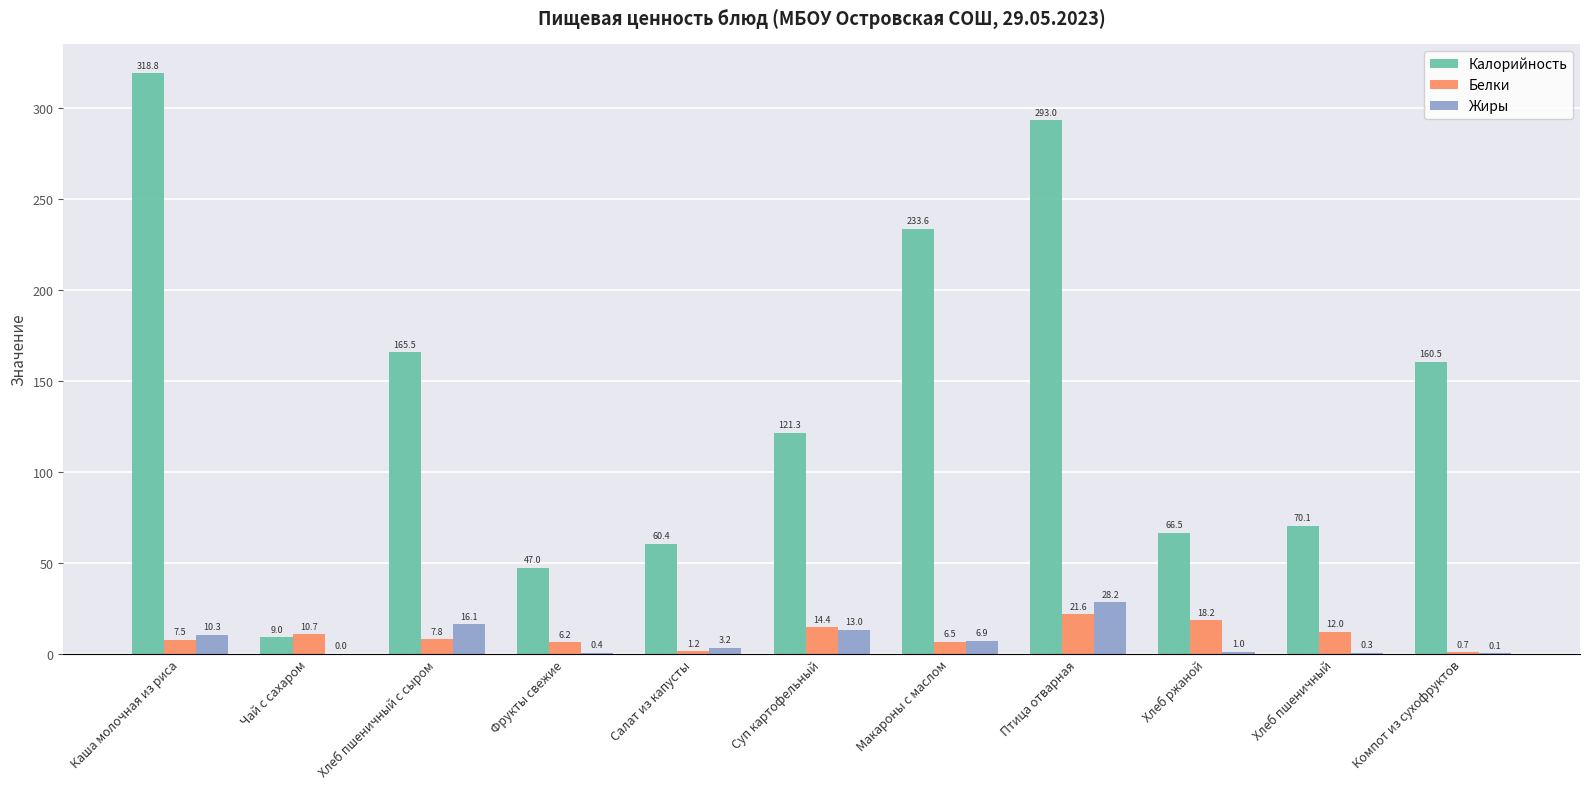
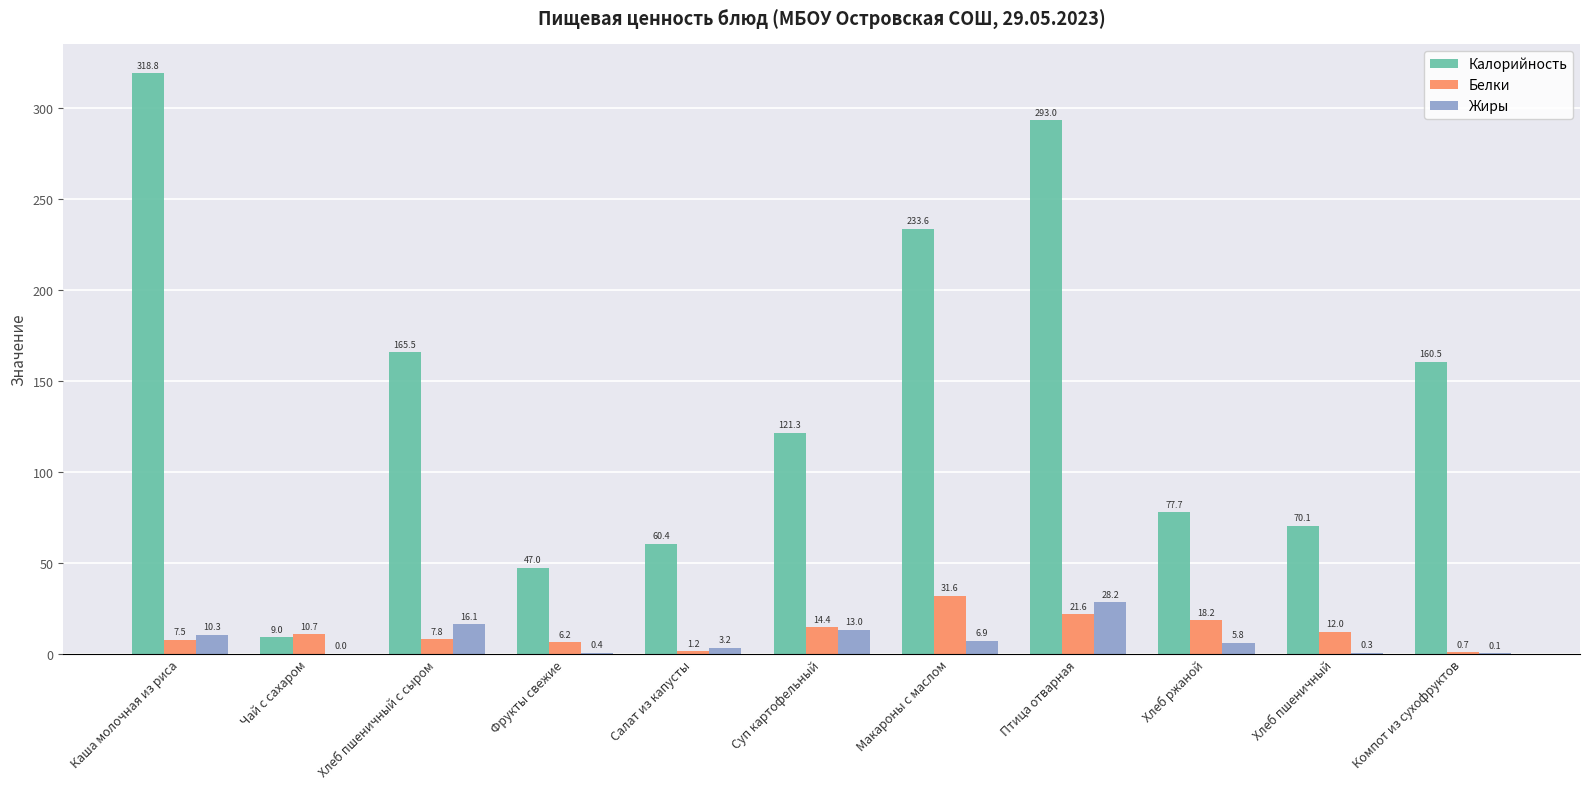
Белки, Макароны с маслом: 6.5 -> 31.6
Калорийность, Хлеб ржаной: 66.5 -> 77.7
Жиры, Хлеб ржаной: 1.0 -> 5.8
